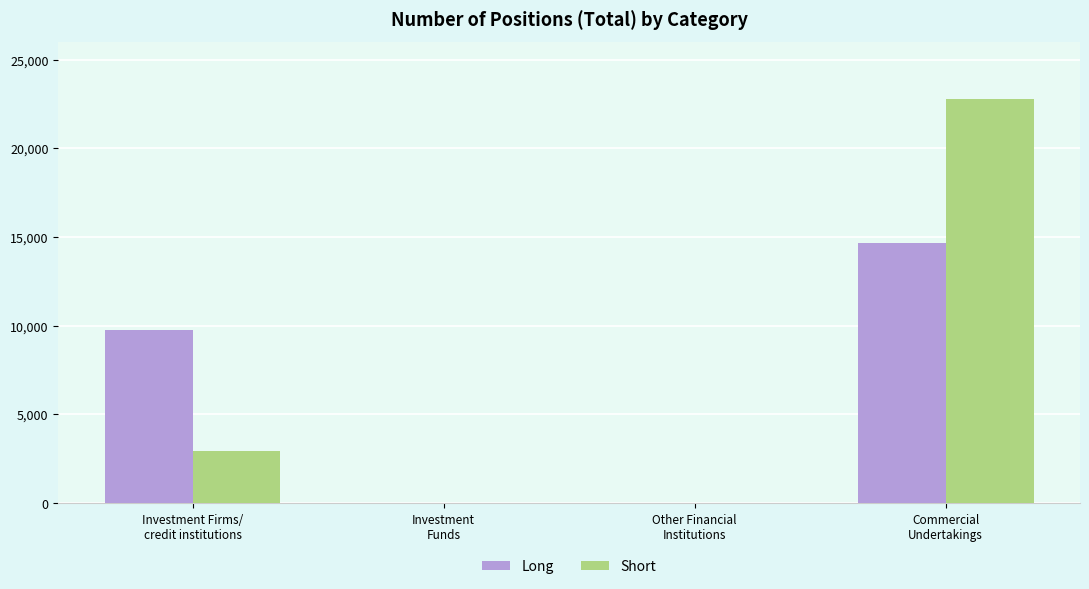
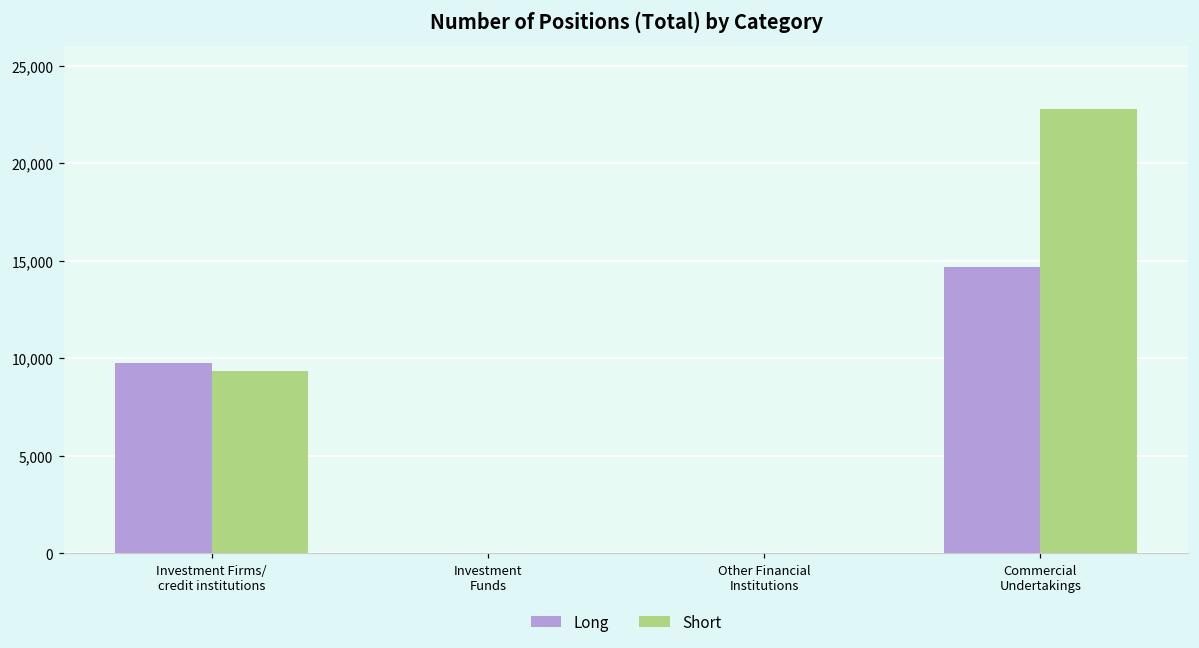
Short, Investment Firms/ credit institutions: 2,900 -> 9,300
